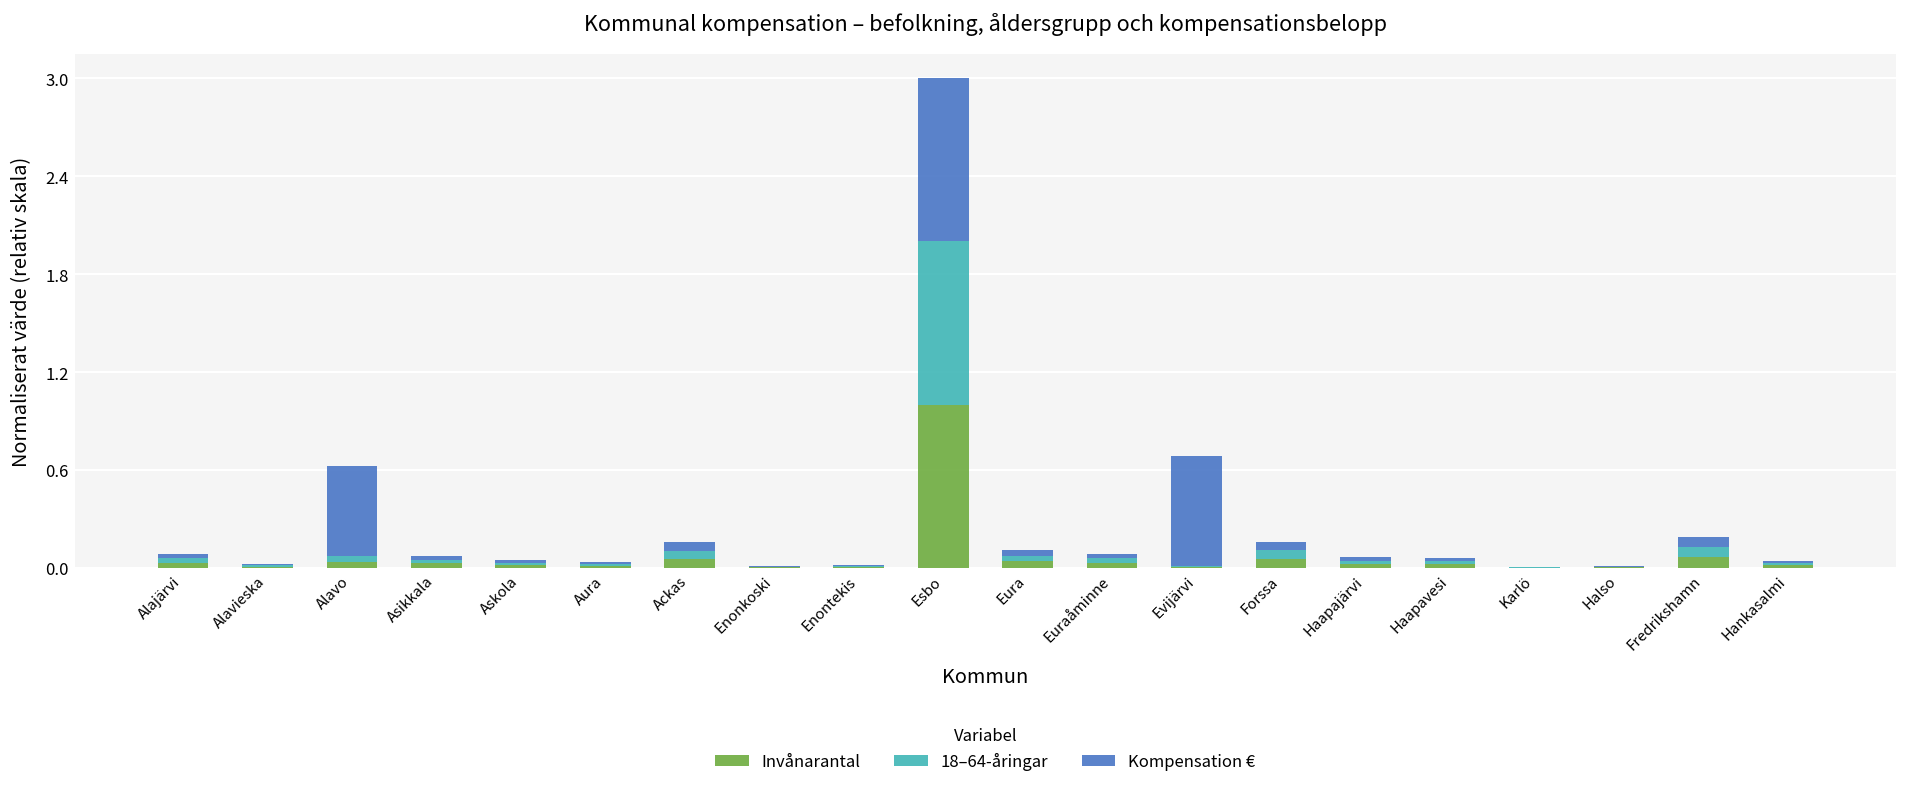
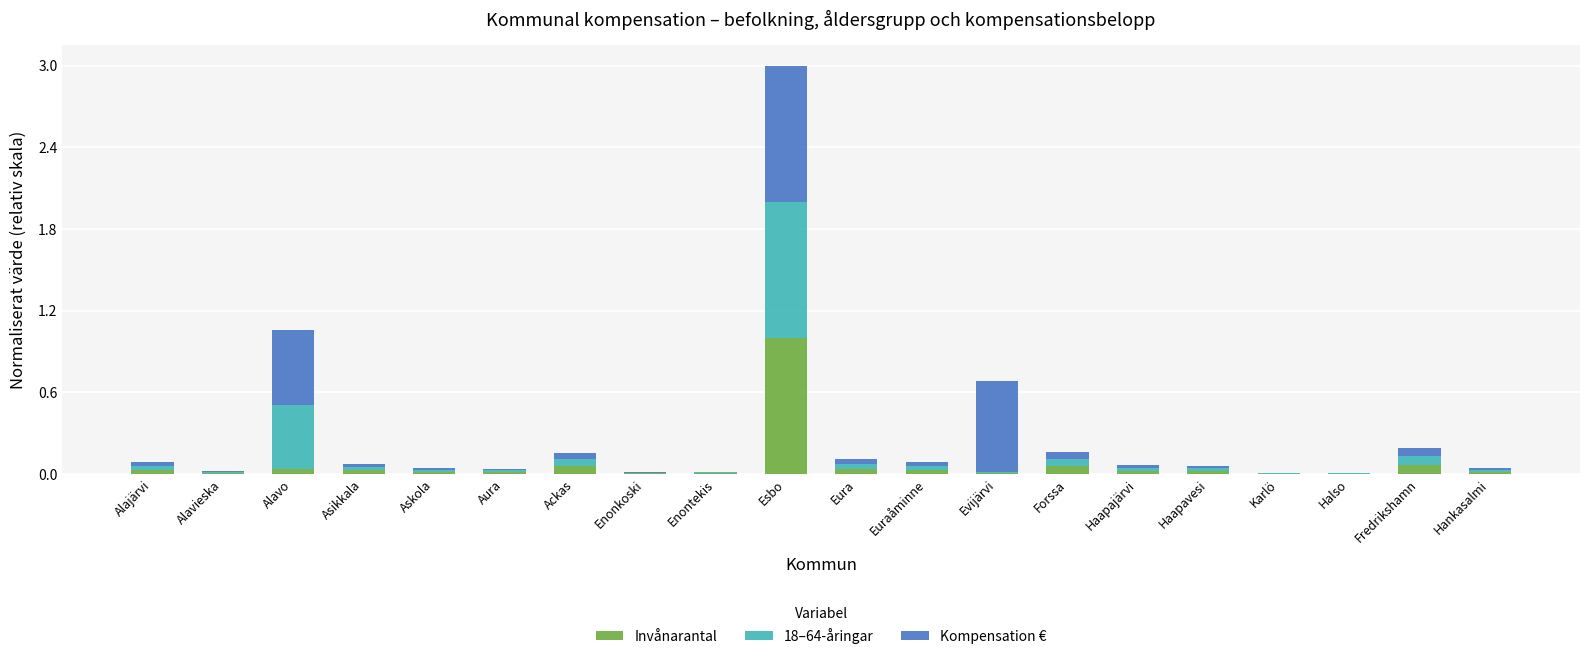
18–64-åringar, Alavo: 0.03 -> 0.47
